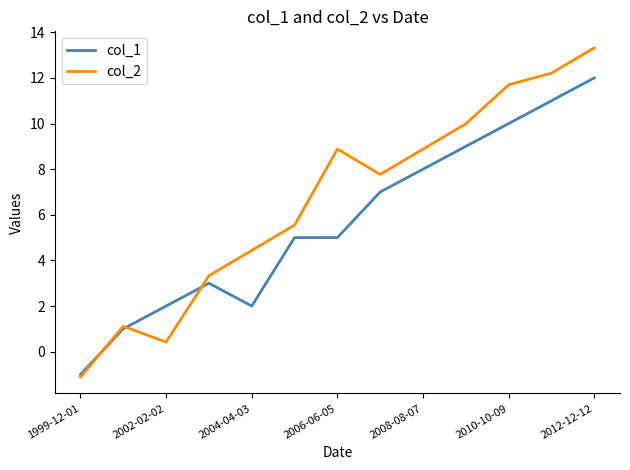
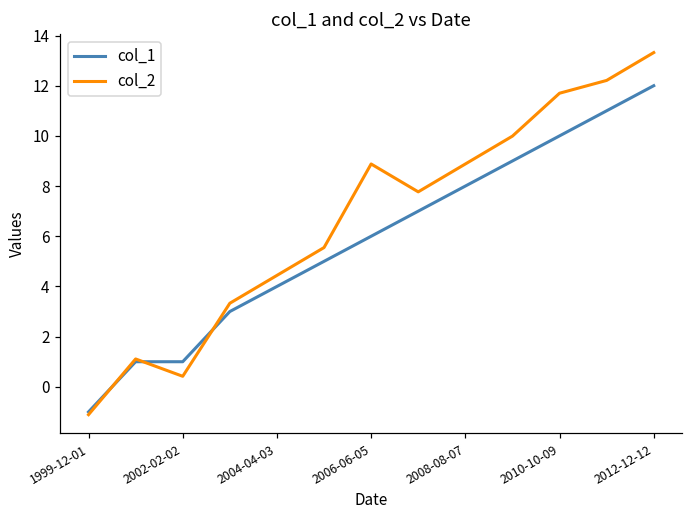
col_1, 2002-02-02: 2 -> 1
col_1, 2004-04-03: 2 -> 4
col_1, 2006-06-05: 5 -> 6
